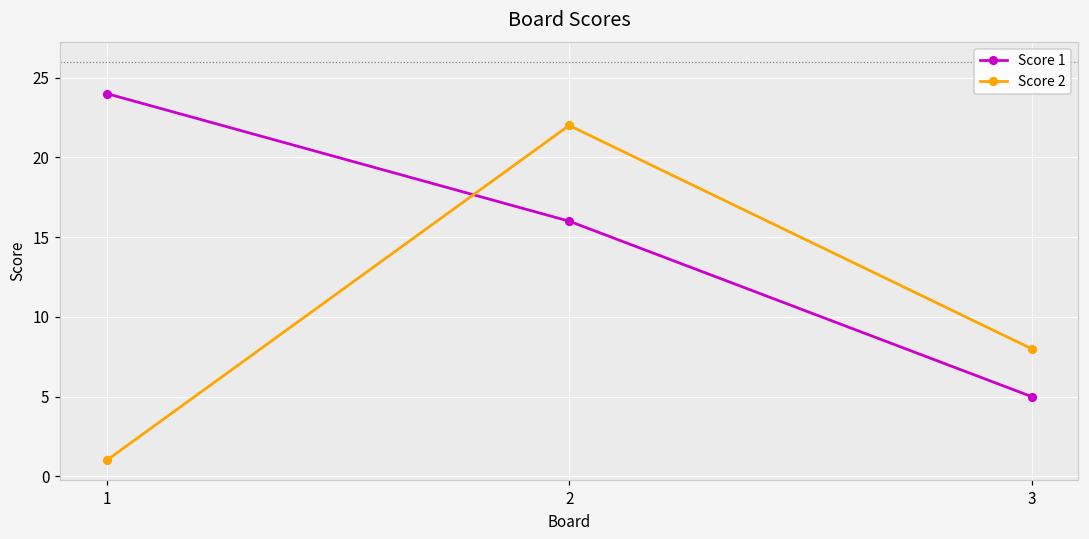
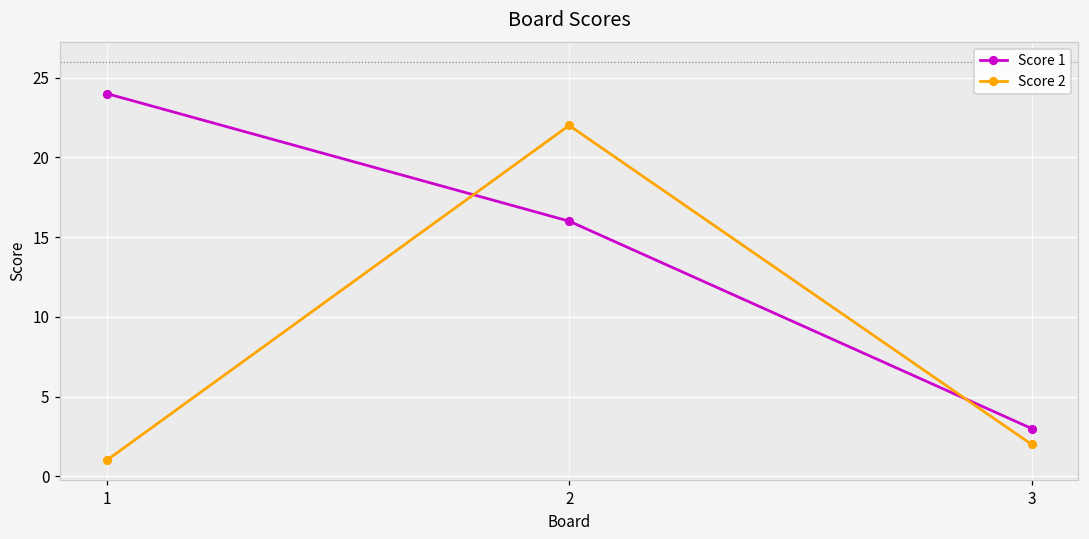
Score 1, 3: 5 -> 3
Score 2, 3: 8 -> 2
